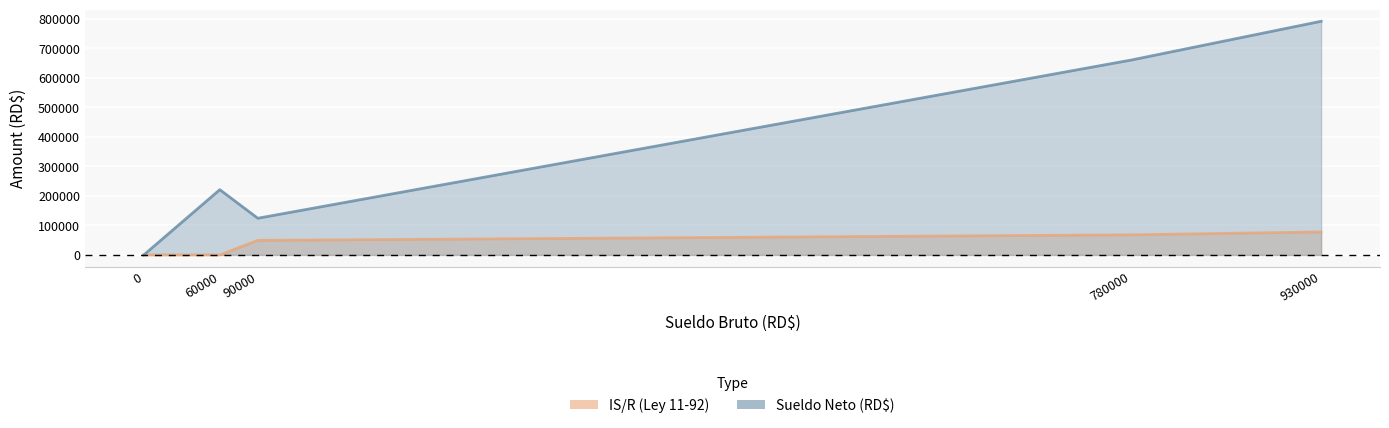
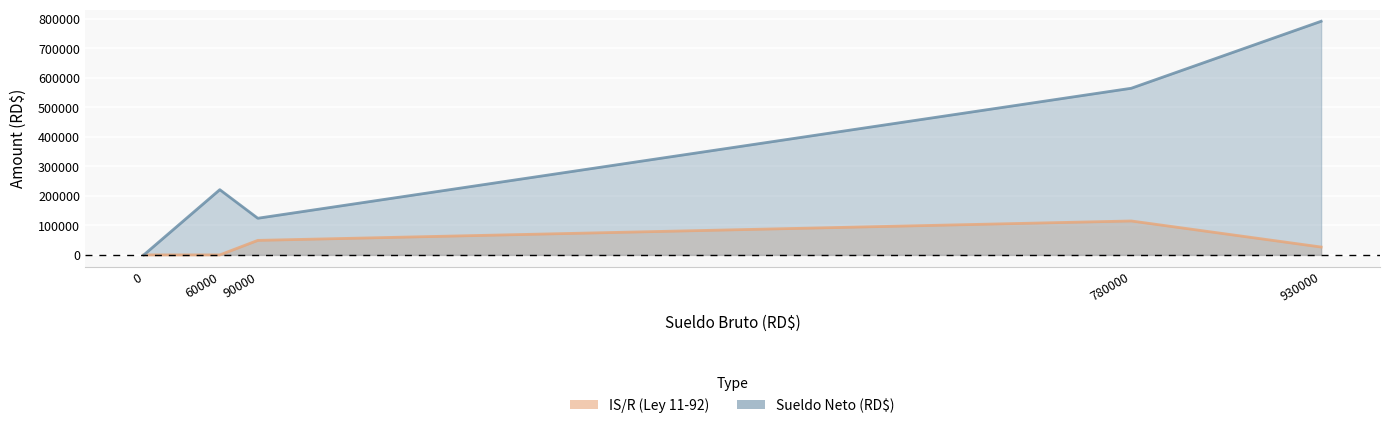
IS/R (Ley 11-92), 780000: 70000 -> 120000
Sueldo Neto (RD$), 780000: 660000 -> 560000
IS/R (Ley 11-92), 930000: 80000 -> 30000
